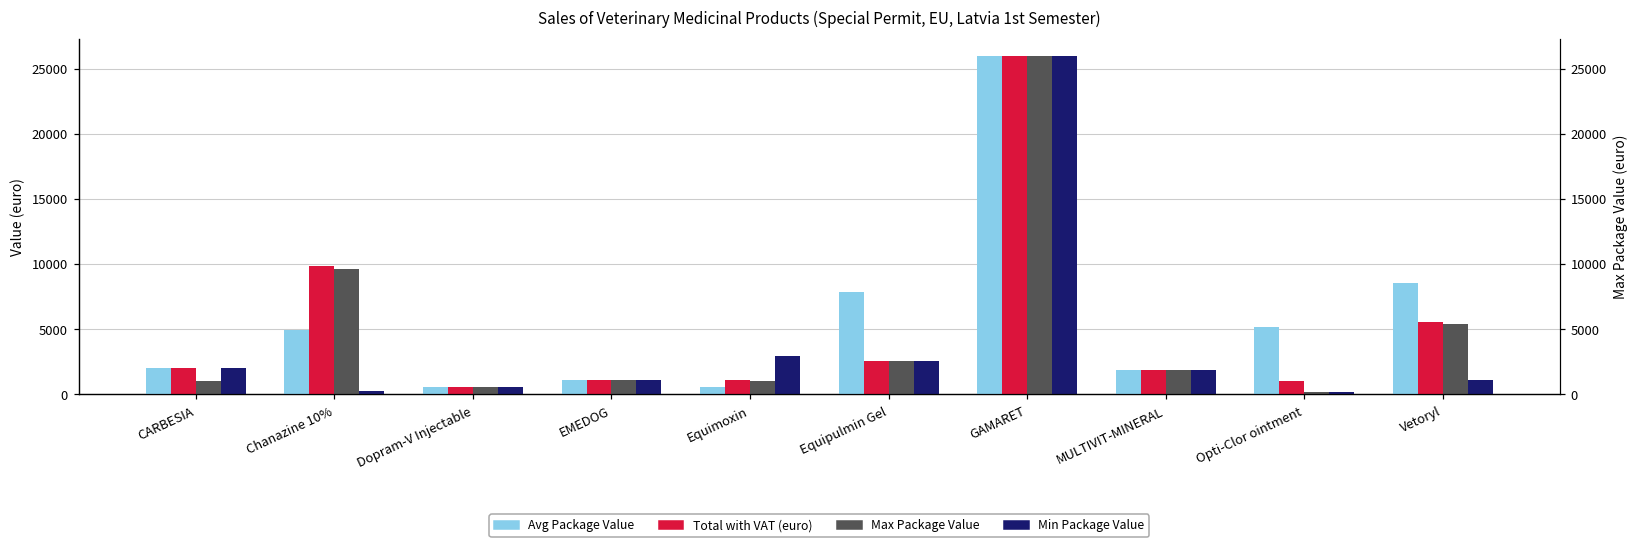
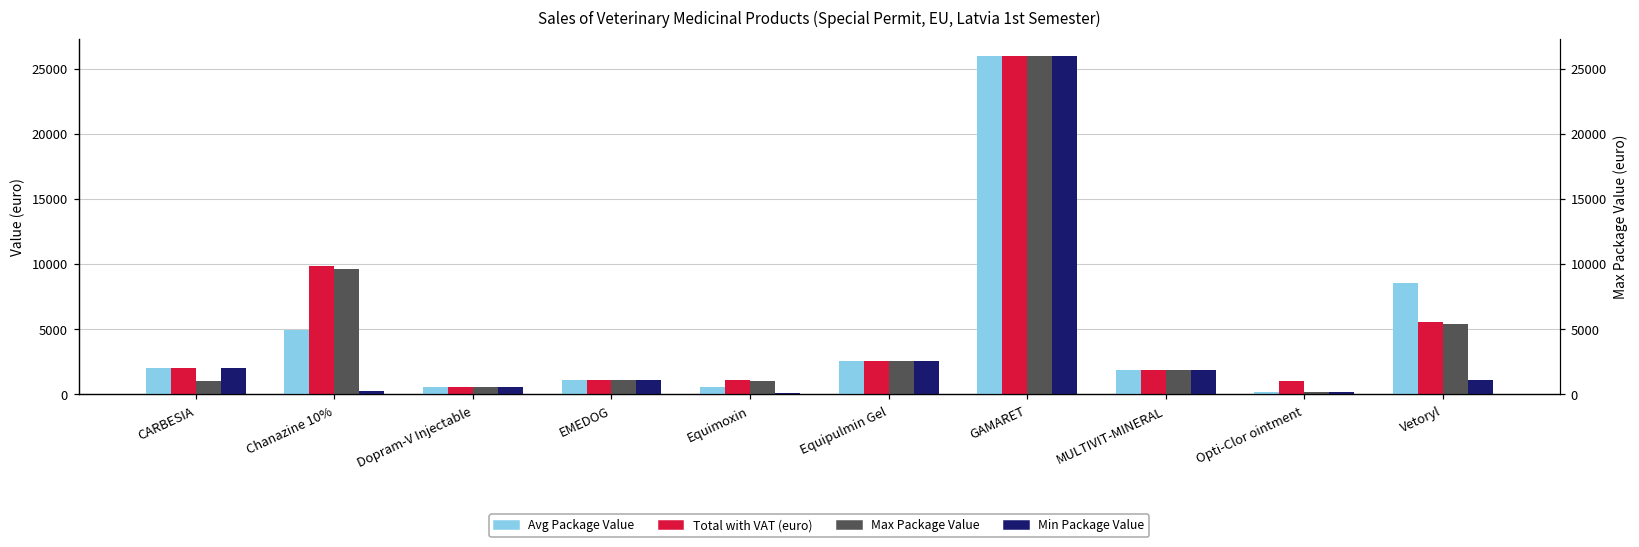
Min Package Value, Equimoxin: 2900 -> 100
Avg Package Value, Equipulmin Gel: 7900 -> 2600
Avg Package Value, Opti-Clor ointment: 5100 -> 200
